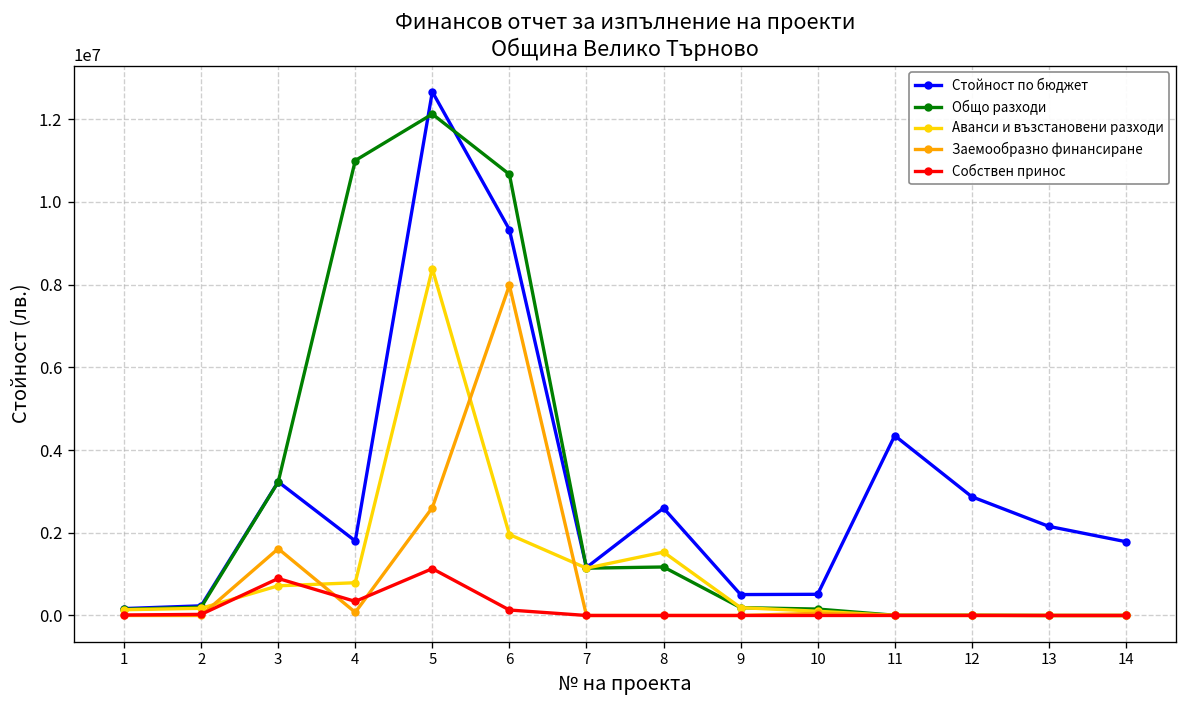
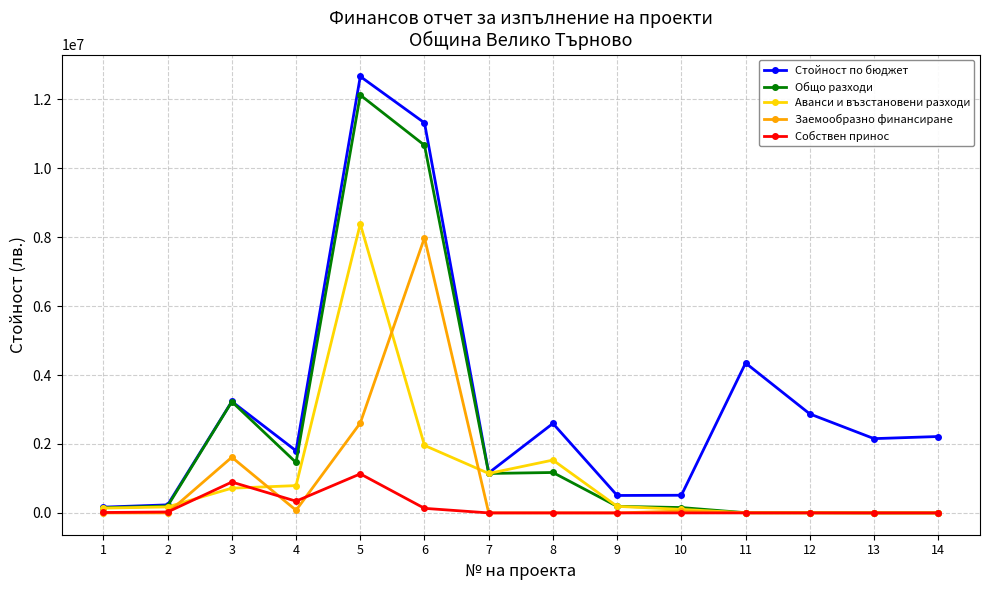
Общо разходи, 4: 11000000 -> 1500000
Стойност по бюджет, 6: 9300000 -> 11300000
Стойност по бюджет, 14: 1800000 -> 2200000
